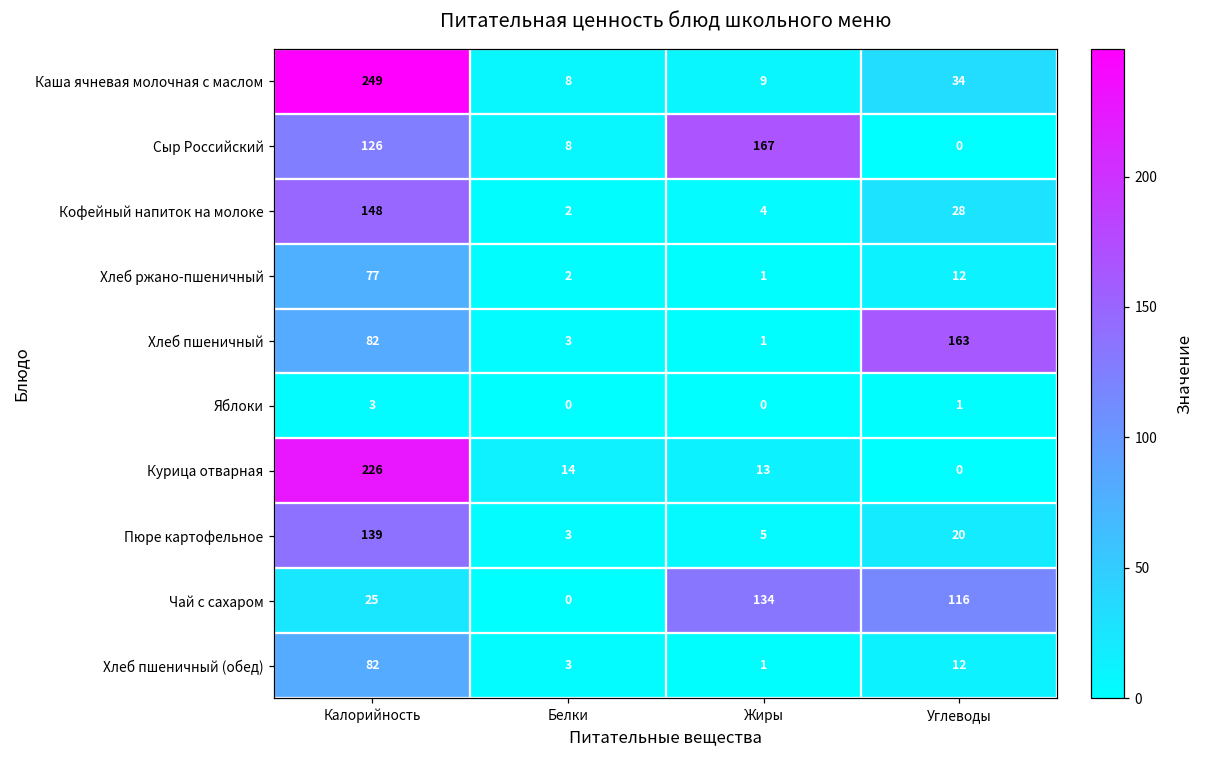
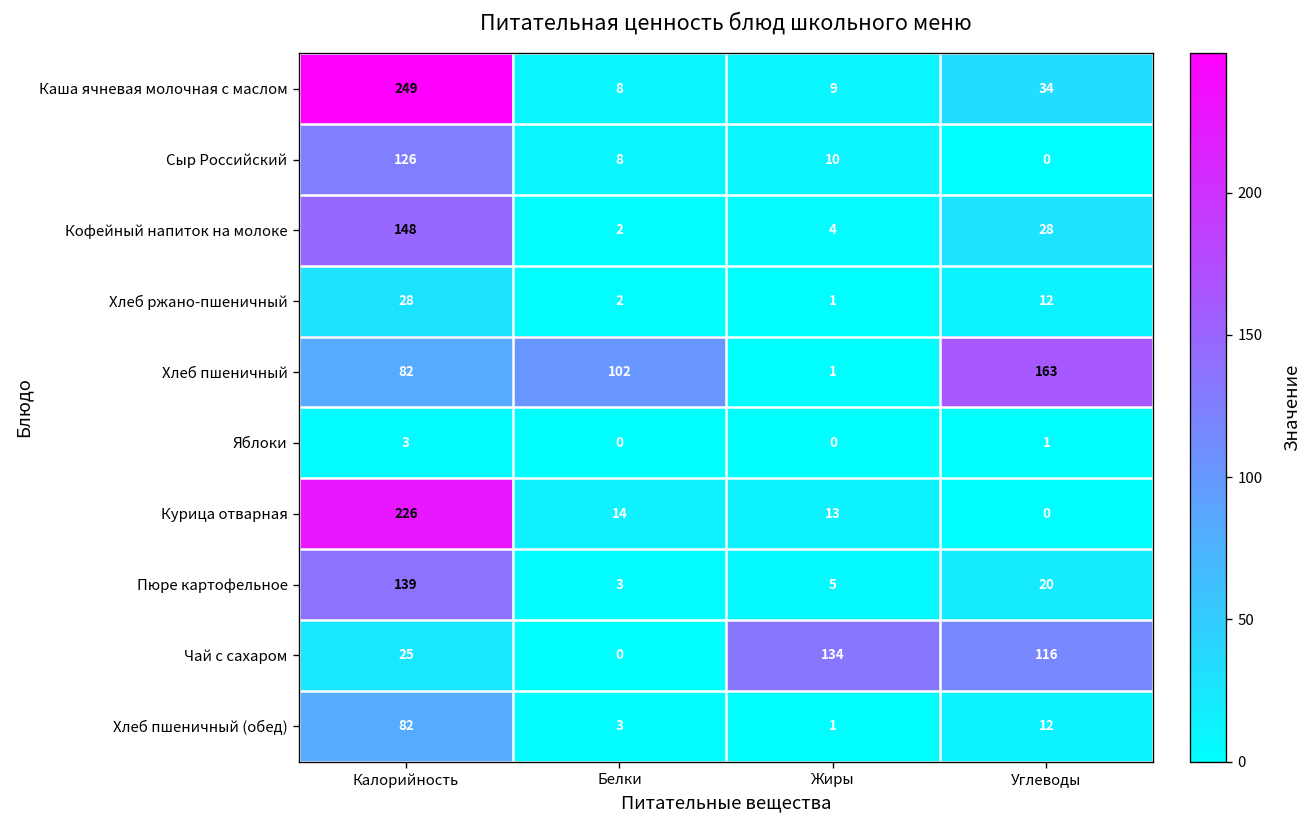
Сыр Российский, Жиры: 167 -> 10
Хлеб ржано-пшеничный, Калорийность: 77 -> 28
Хлеб пшеничный, Белки: 3 -> 102
